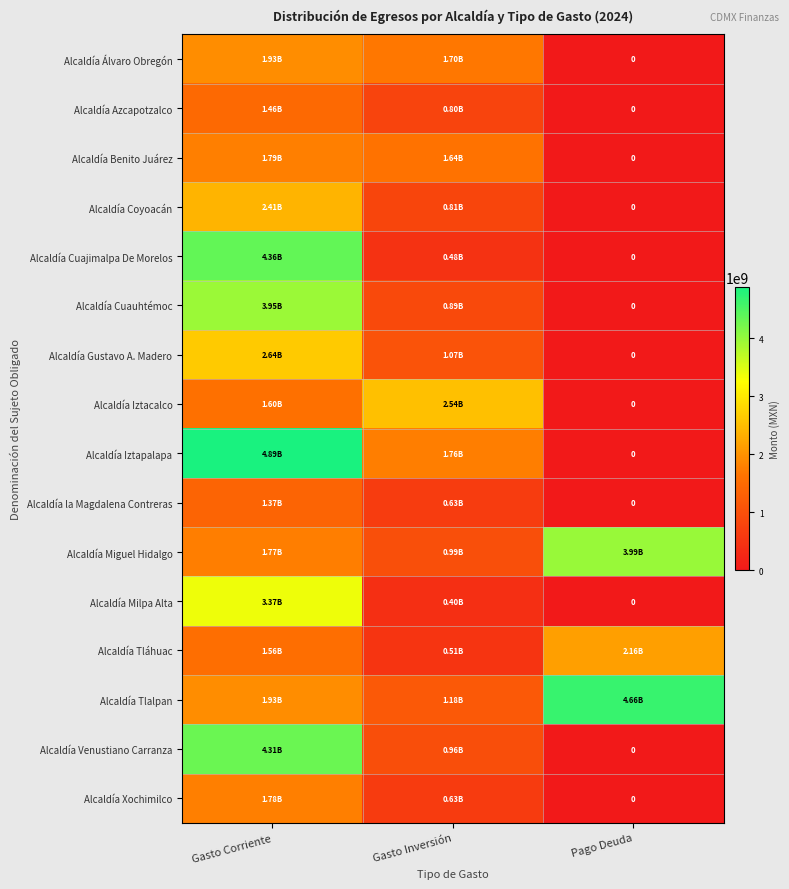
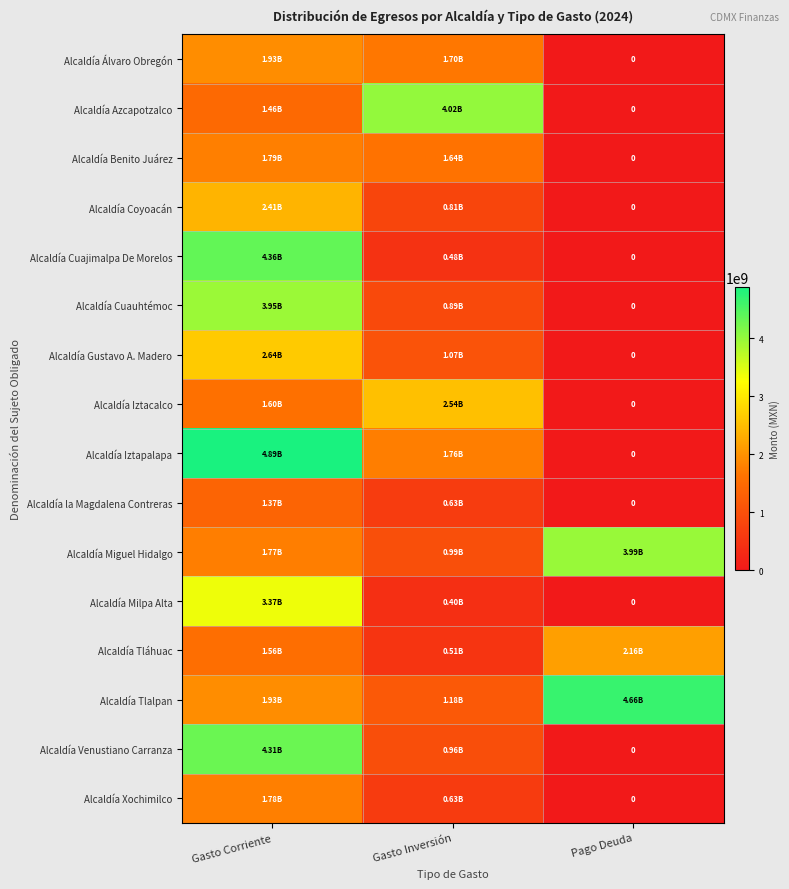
Alcaldía Azcapotzalco, Gasto Inversión: 0.80B -> 4.02B
